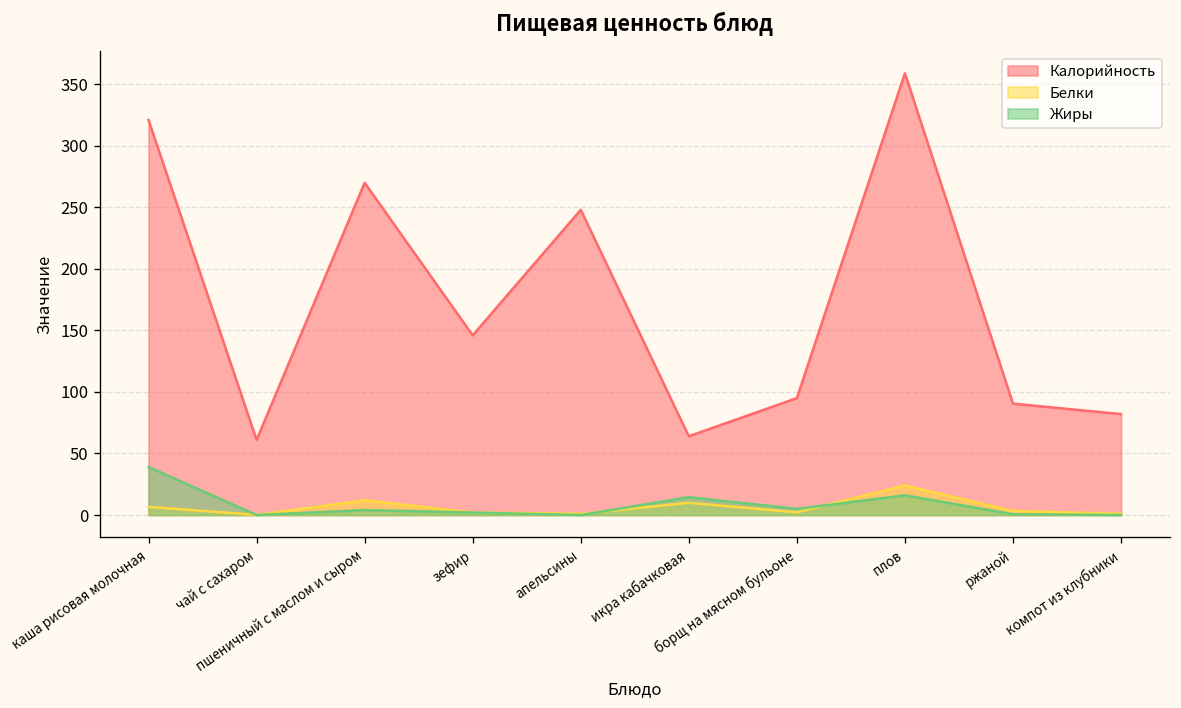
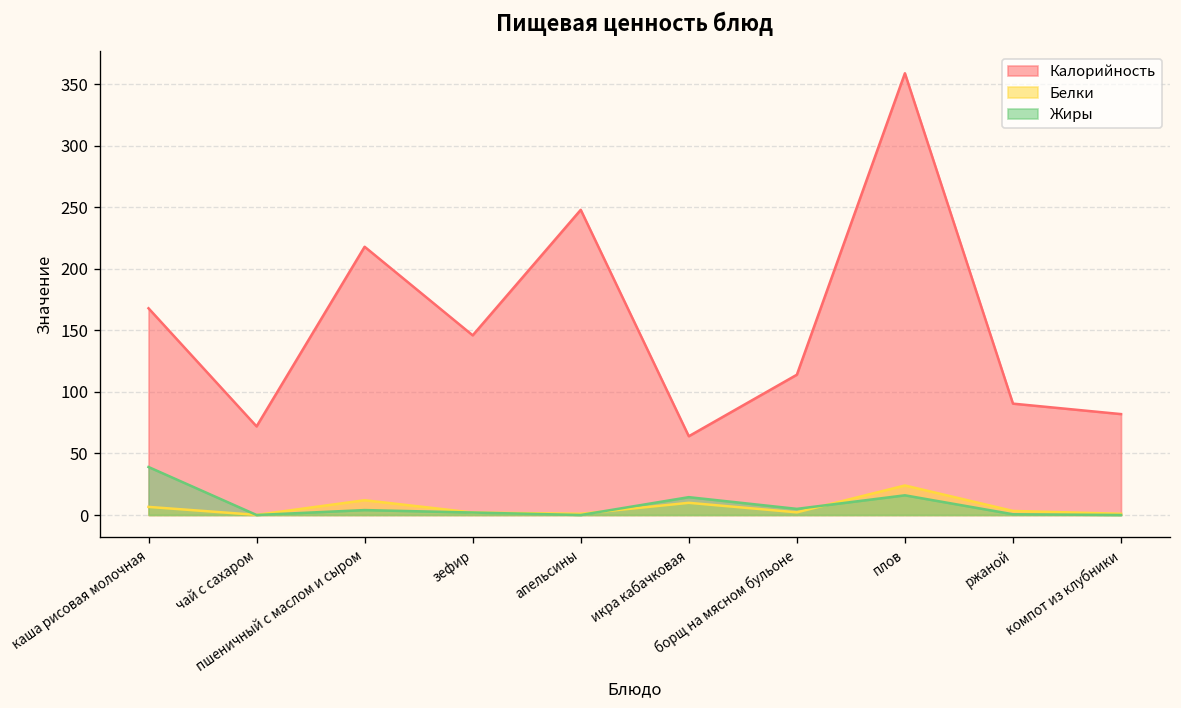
Калорийность, каша рисовая молочная: 321 -> 168
Калорийность, чай с сахаром: 61 -> 72
Калорийность, пшеничный с маслом и сыром: 270 -> 218
Калорийность, борщ на мясном бульоне: 95 -> 114
